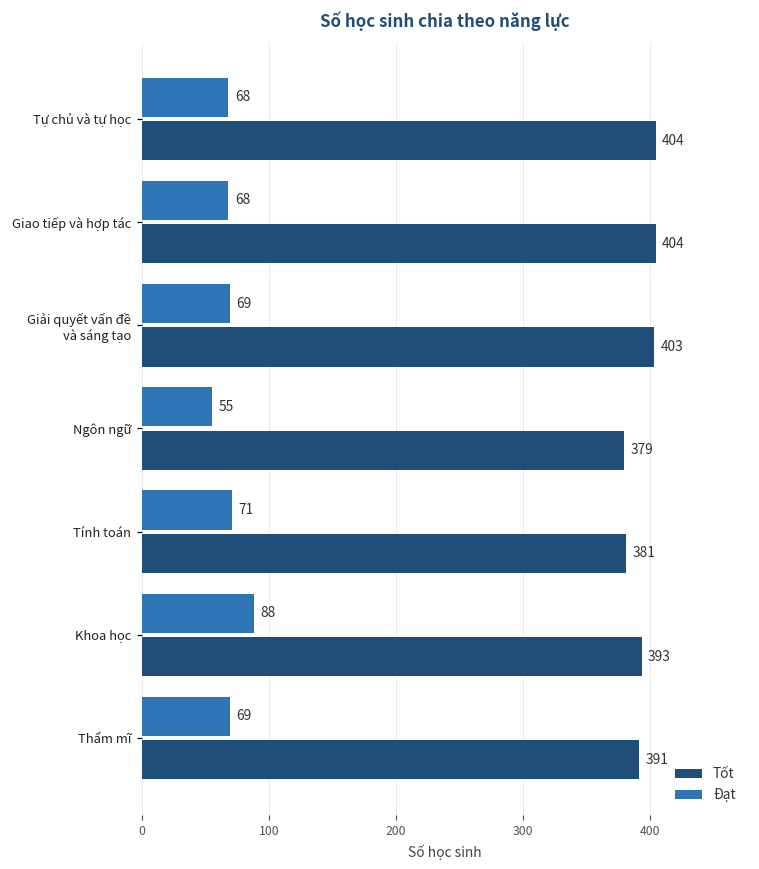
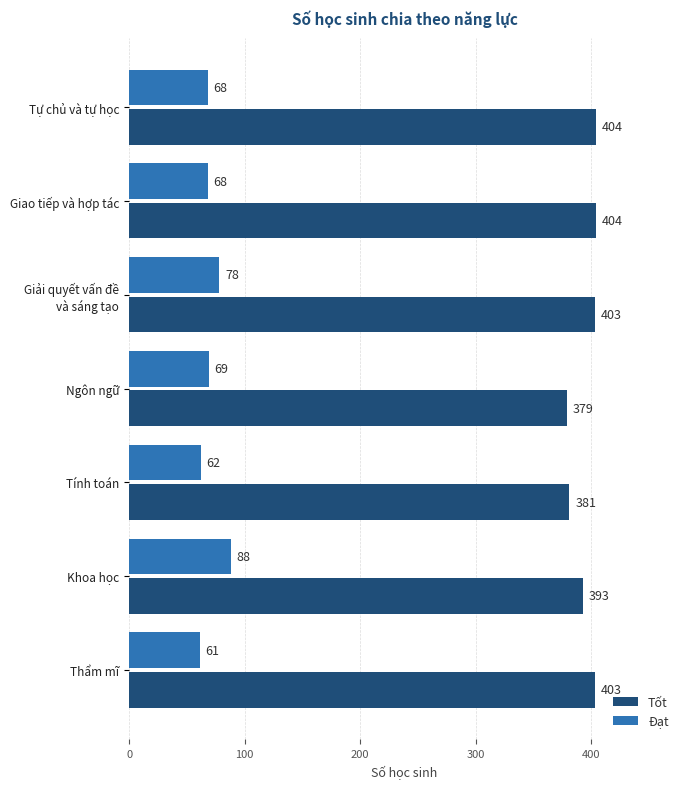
Đạt, Giải quyết vấn đề và sáng tạo: 69 -> 78
Đạt, Ngôn ngữ: 55 -> 69
Đạt, Tính toán: 71 -> 62
Đạt, Thẩm mĩ: 69 -> 61
Tốt, Thẩm mĩ: 391 -> 403
